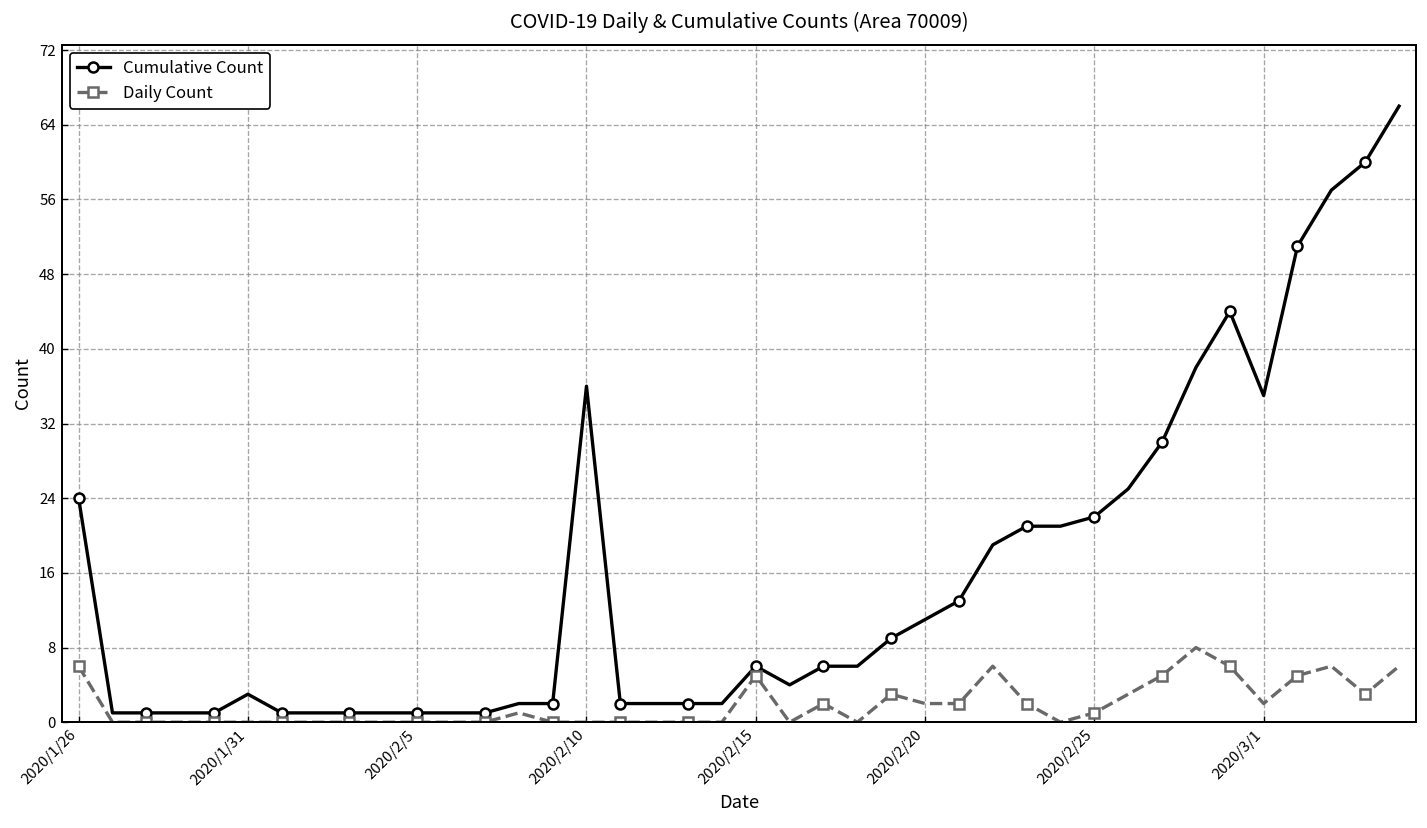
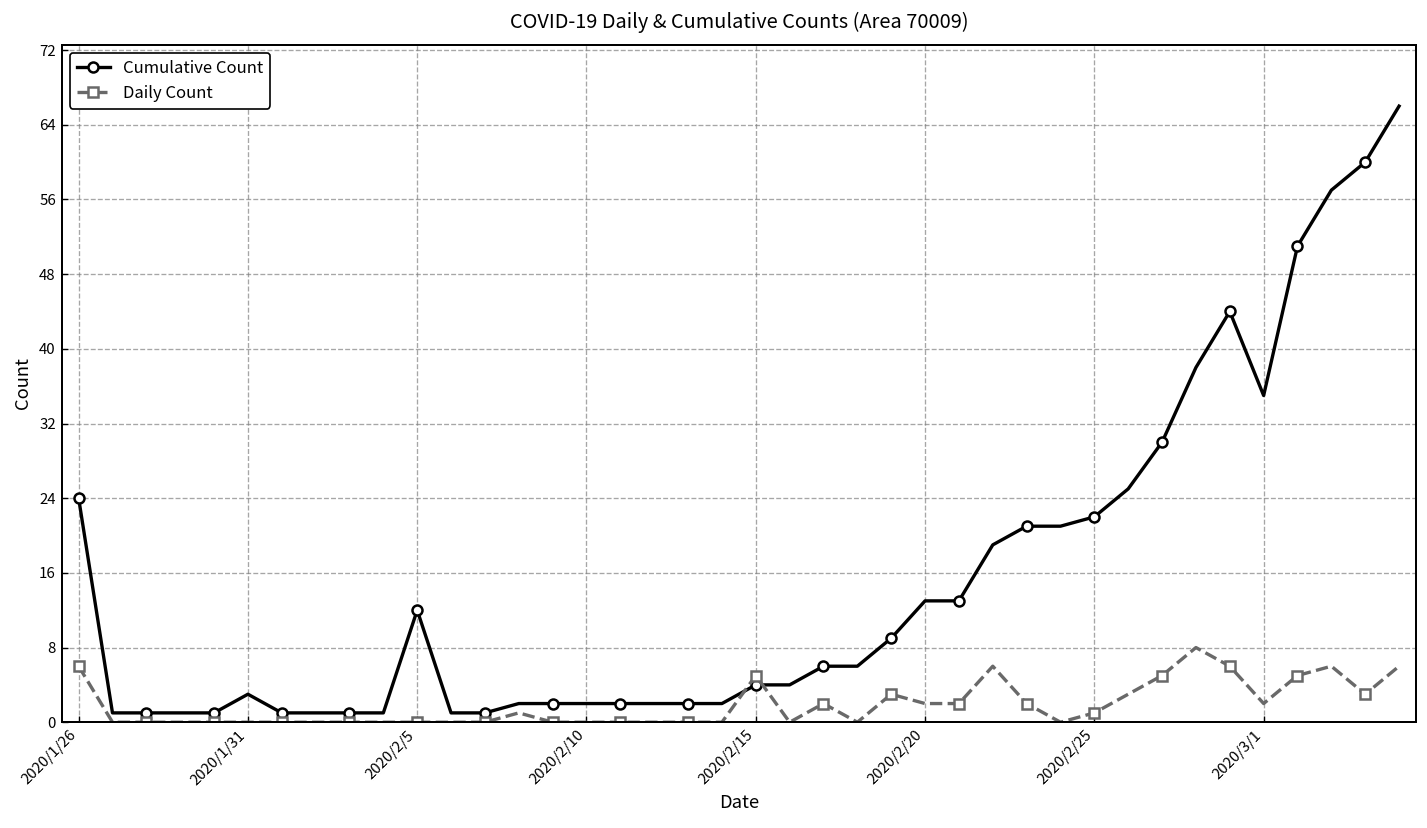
Cumulative Count, 2020/2/5: 1 -> 12
Cumulative Count, 2020/2/10: 36 -> 2
Cumulative Count, 2020/2/15: 6 -> 4
Cumulative Count, 2020/2/20: 11 -> 13
